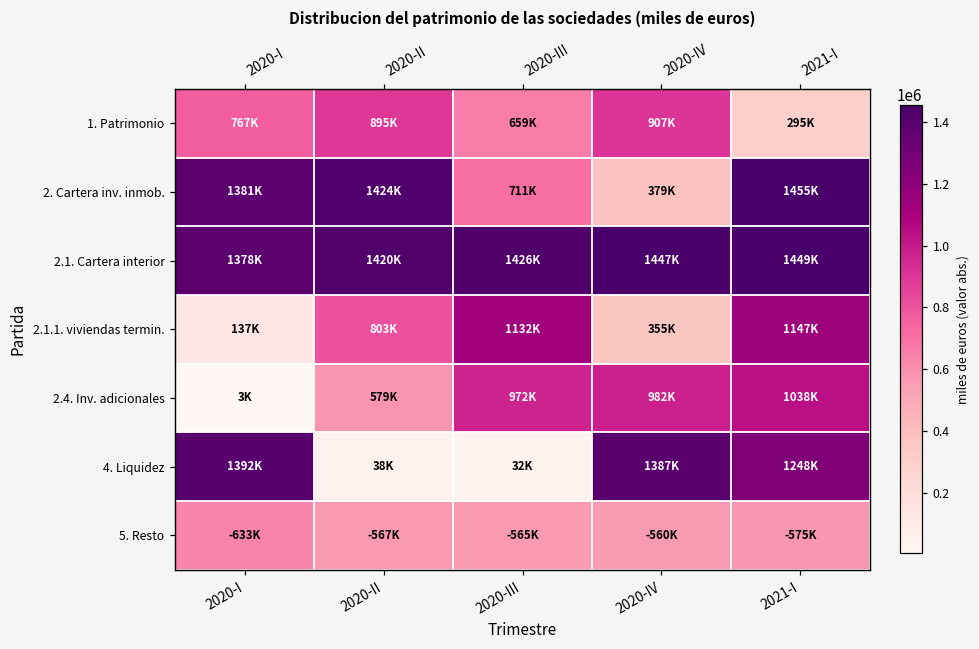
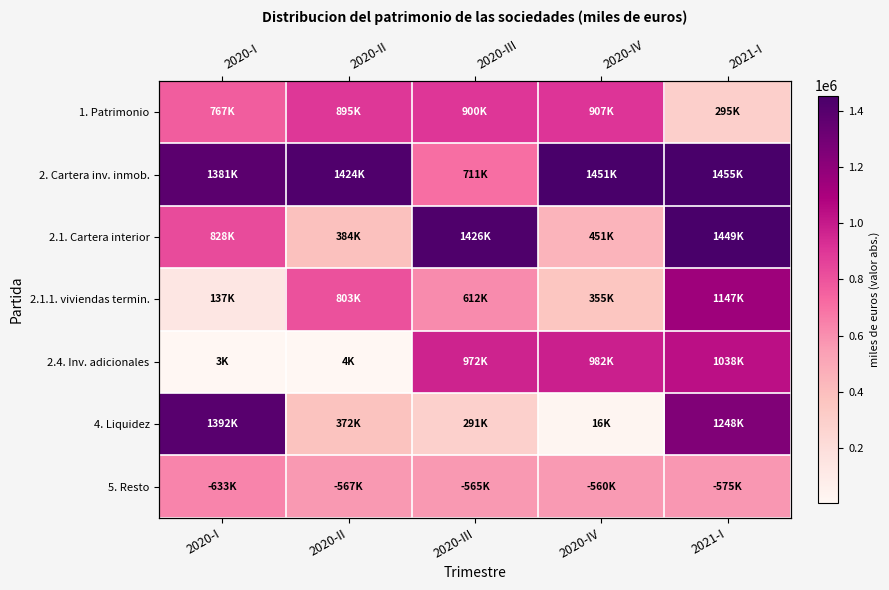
1. Patrimonio, 2020-III: 659K -> 900K
2. Cartera inv. inmob., 2020-IV: 379K -> 1451K
2.1. Cartera interior, 2020-I: 1378K -> 828K
2.1. Cartera interior, 2020-II: 1420K -> 384K
2.1. Cartera interior, 2020-IV: 1447K -> 451K
2.1.1. viviendas termin., 2020-III: 1132K -> 612K
2.4. Inv. adicionales, 2020-II: 579K -> 4K
4. Liquidez, 2020-II: 38K -> 372K
4. Liquidez, 2020-III: 32K -> 291K
4. Liquidez, 2020-IV: 1387K -> 16K
